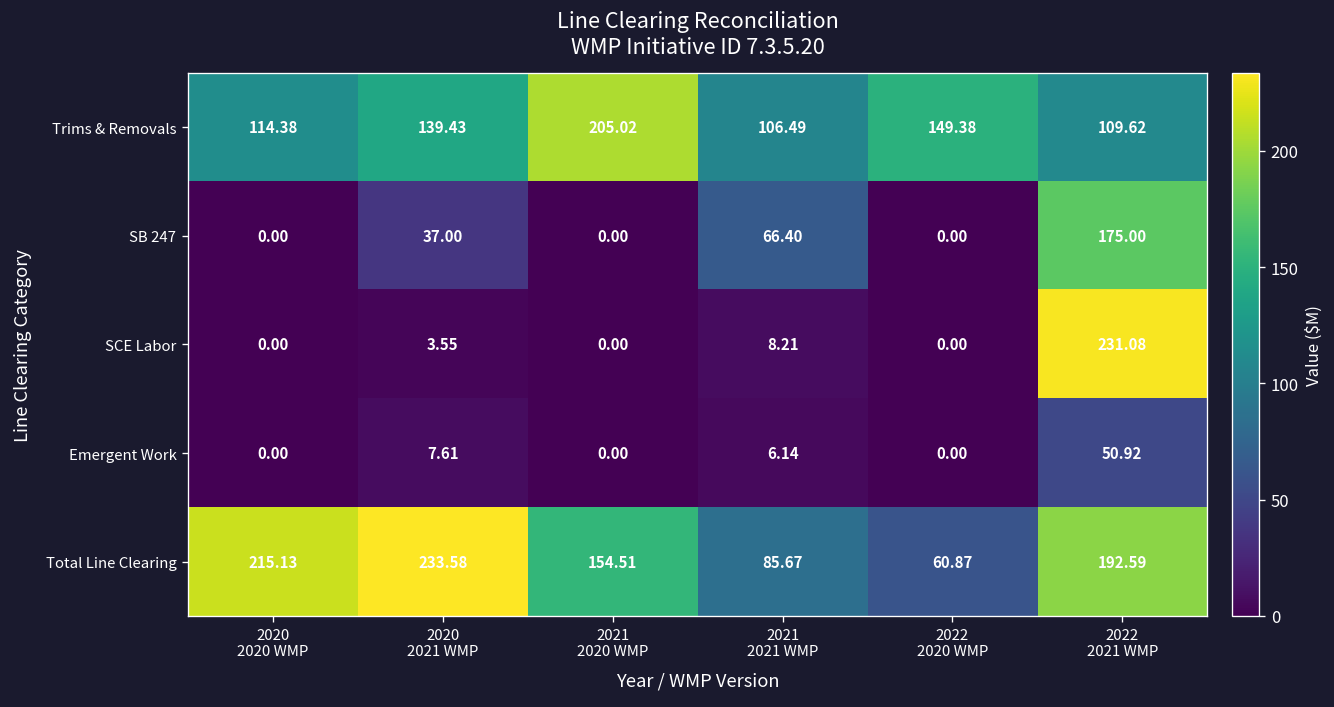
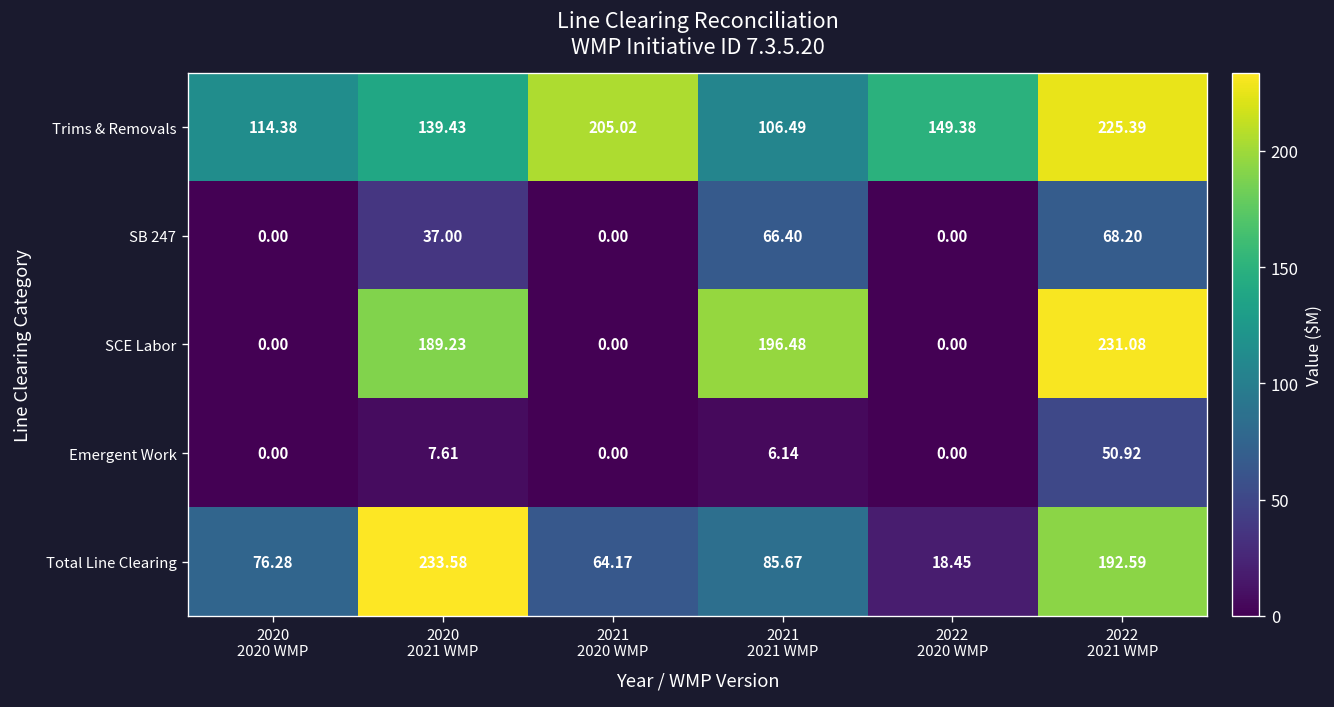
Trims & Removals, 2022 2021 WMP: 109.62 -> 225.39
SB 247, 2022 2021 WMP: 175.00 -> 68.20
SCE Labor, 2020 2021 WMP: 3.55 -> 189.23
SCE Labor, 2021 2021 WMP: 8.21 -> 196.48
Total Line Clearing, 2020 2020 WMP: 215.13 -> 76.28
Total Line Clearing, 2021 2020 WMP: 154.51 -> 64.17
Total Line Clearing, 2022 2020 WMP: 60.87 -> 18.45
